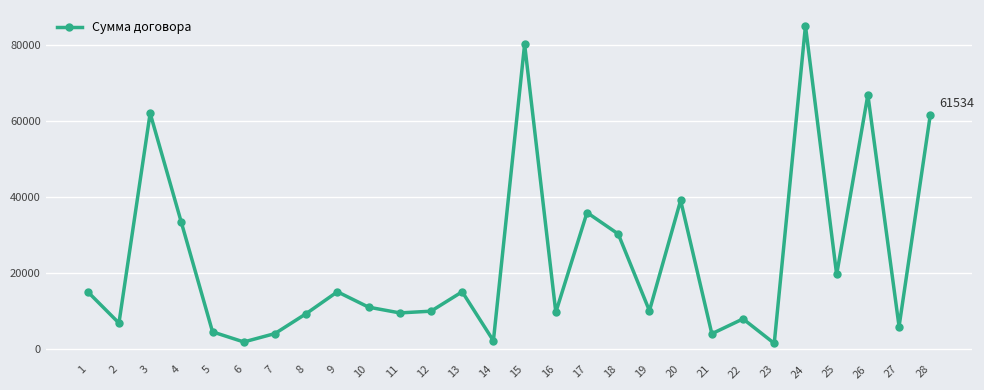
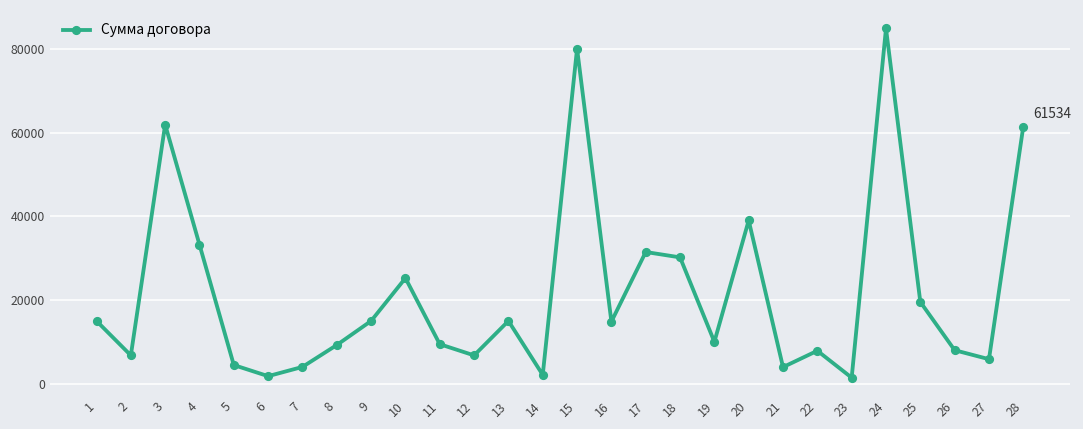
10: 11000 -> 25000
12: 10000 -> 7000
16: 10000 -> 15000
17: 36000 -> 32000
26: 67000 -> 8000
